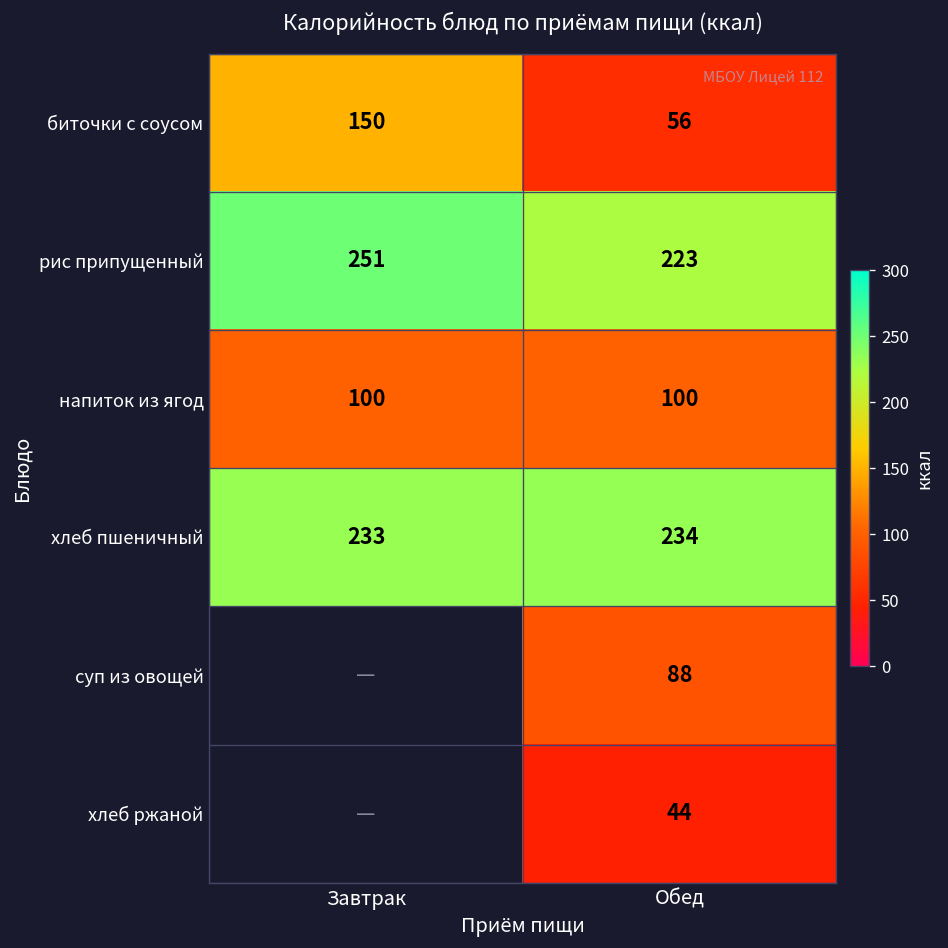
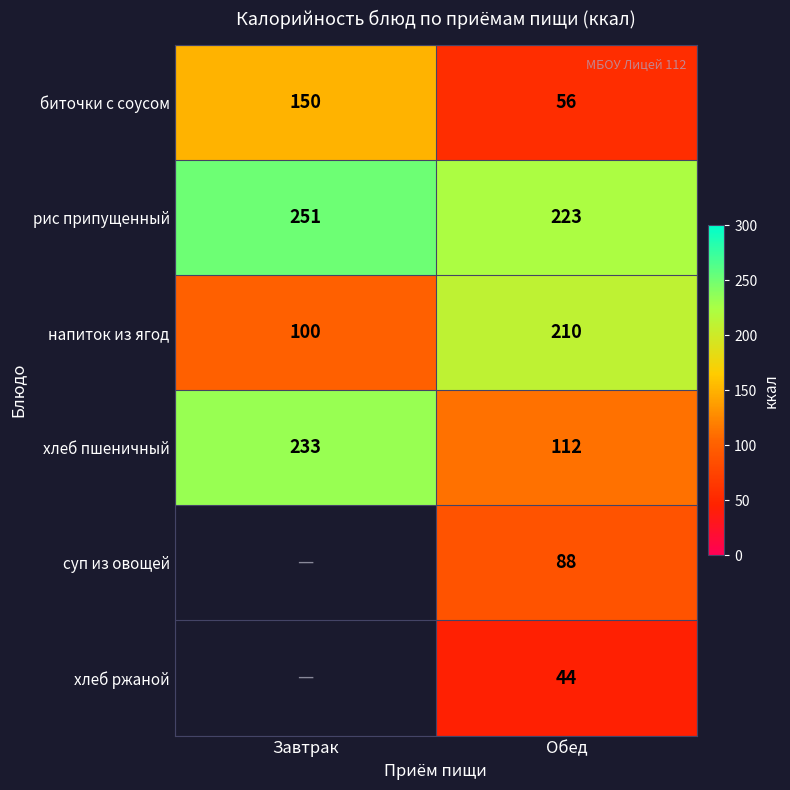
напиток из ягод, Обед: 100 -> 210
хлеб пшеничный, Обед: 234 -> 112
